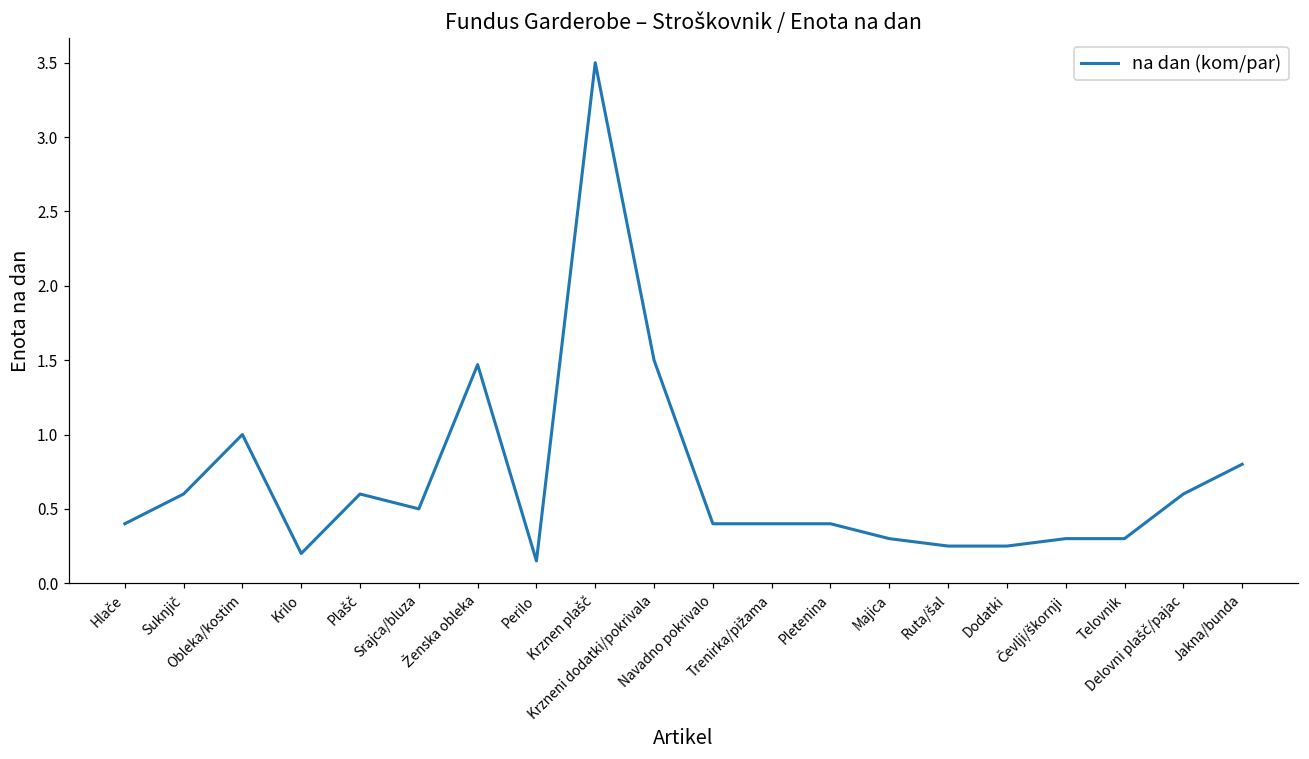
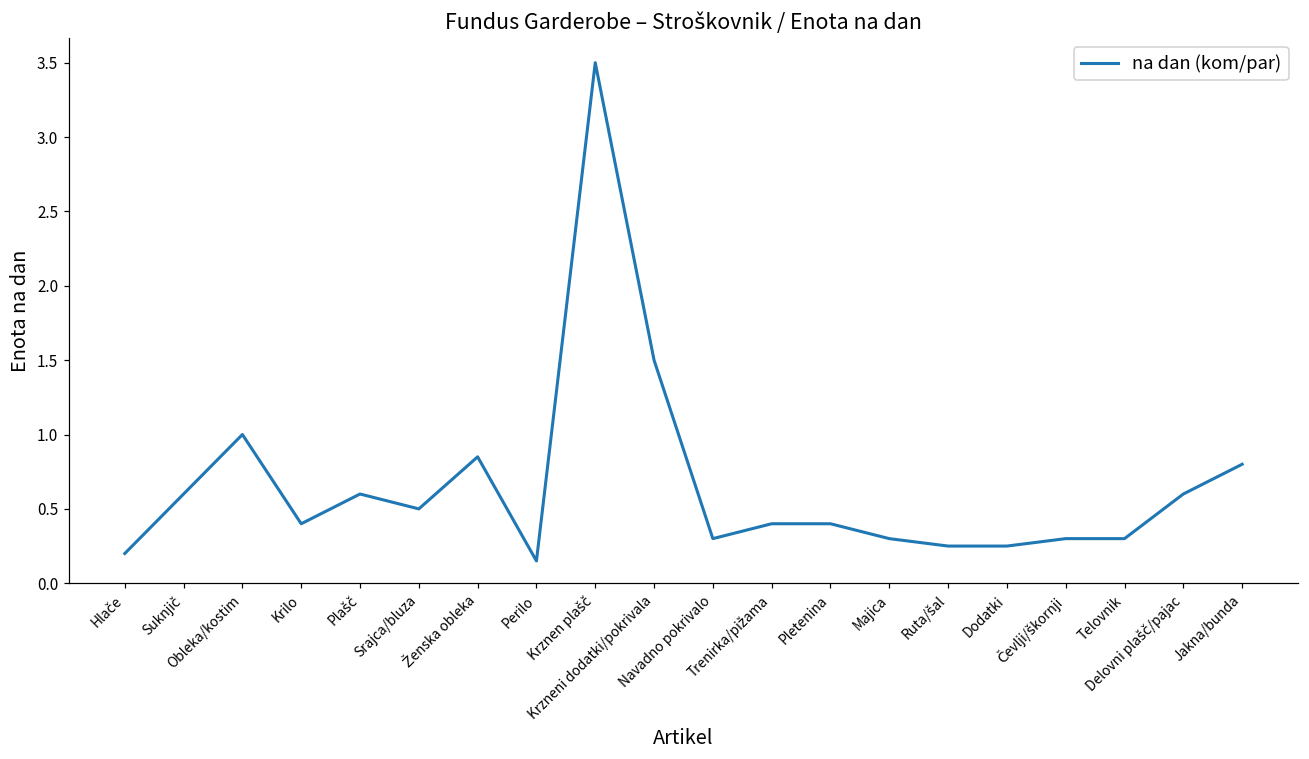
Hlače: 0.4 -> 0.2
Krilo: 0.2 -> 0.4
Ženska obleka: 1.47 -> 0.85
Navadno pokrivalo: 0.4 -> 0.3
